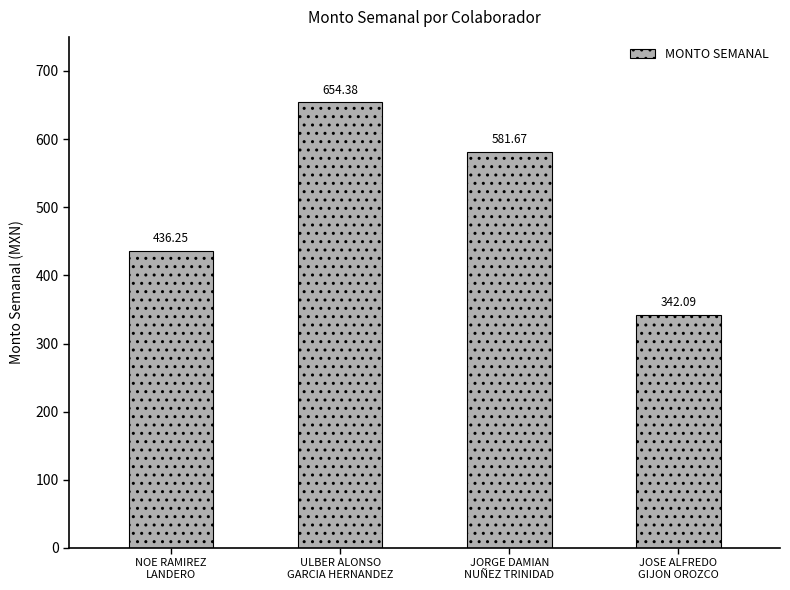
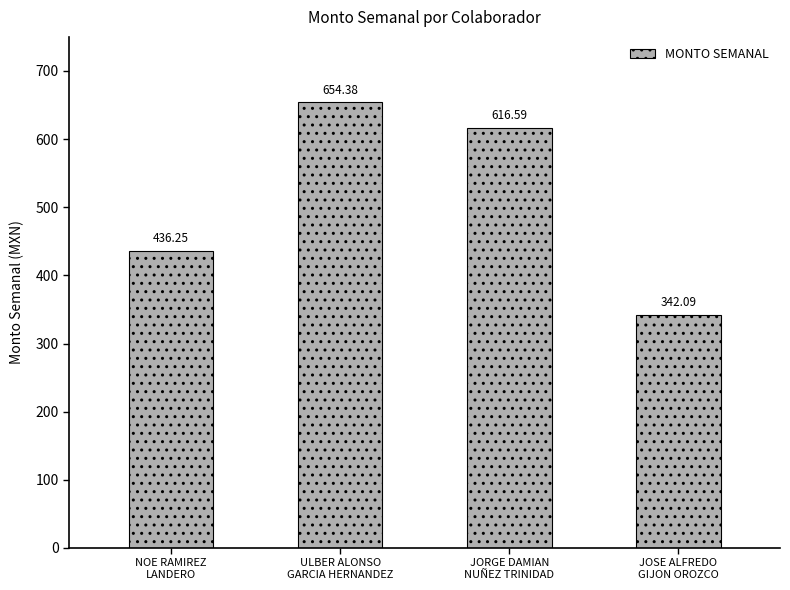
JORGE DAMIAN NUÑEZ TRINIDAD: 581.67 -> 616.59
